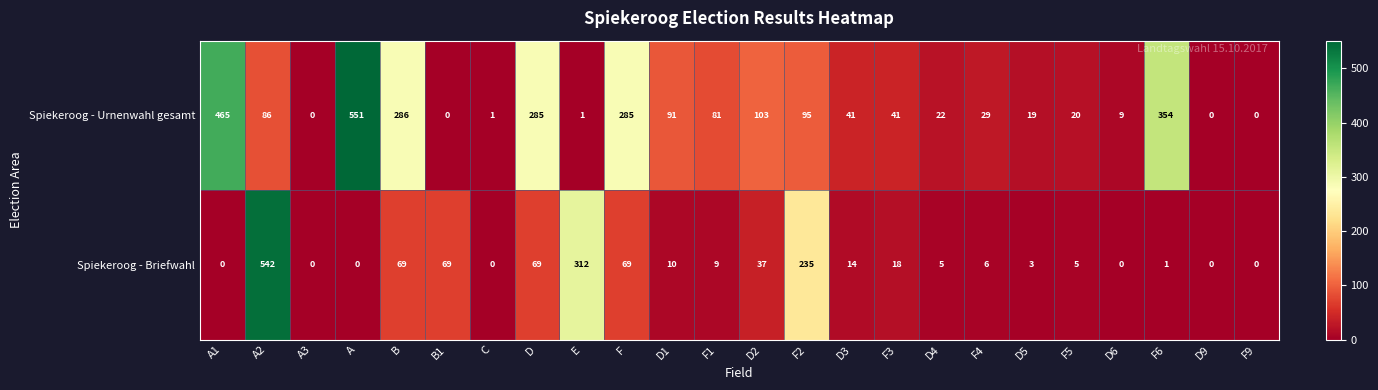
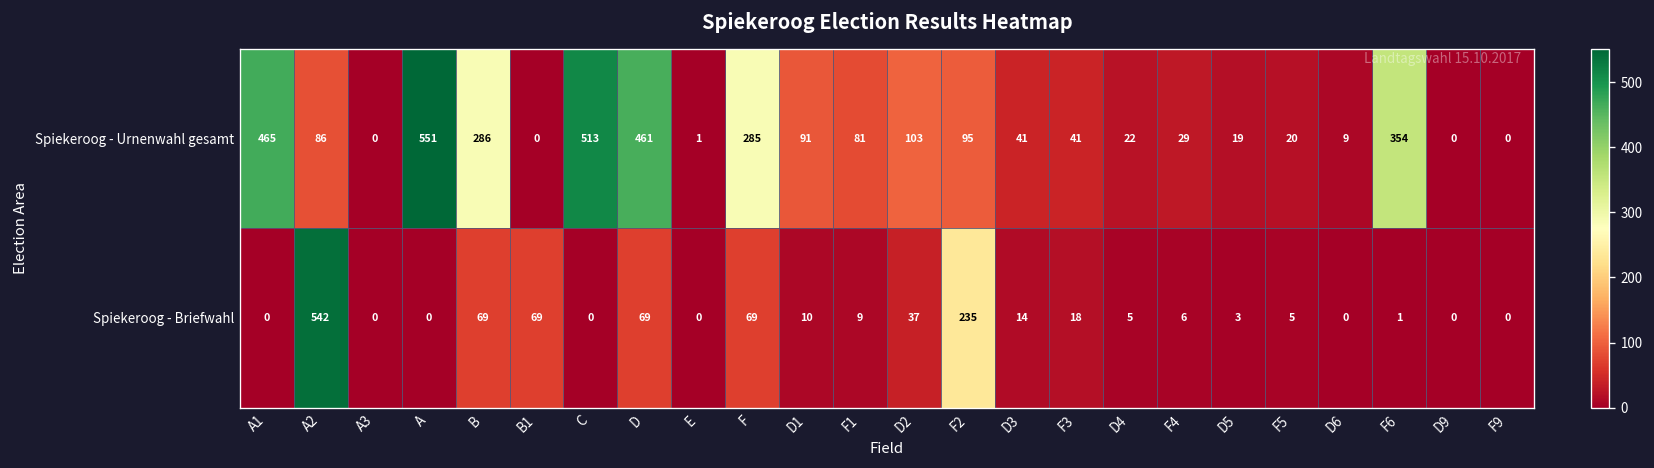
Spiekeroog - Urnenwahl gesamt, C: 1 -> 513
Spiekeroog - Urnenwahl gesamt, D: 285 -> 461
Spiekeroog - Briefwahl, E: 312 -> 0
